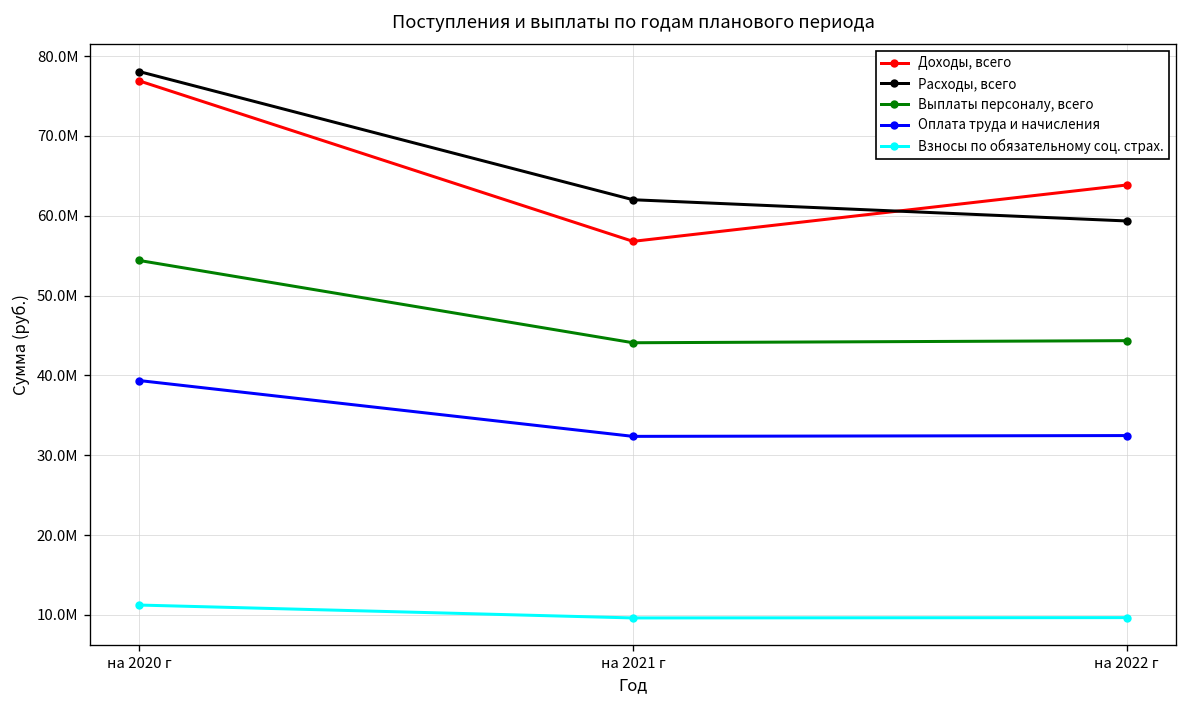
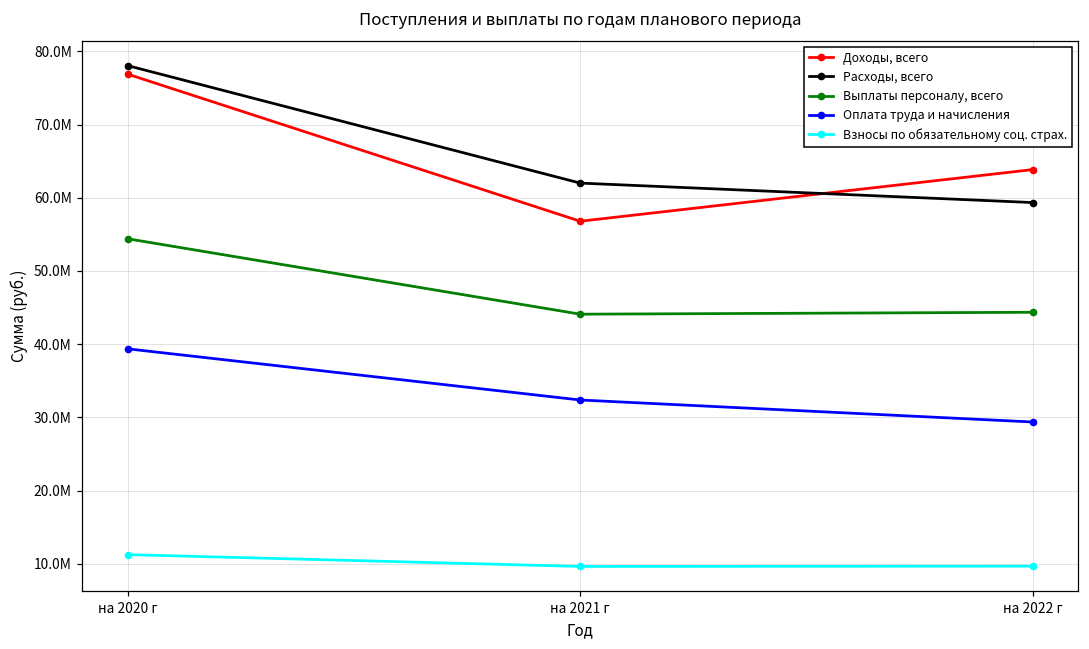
Оплата труда и начисления, на 2022 г: 32000000 -> 29000000
